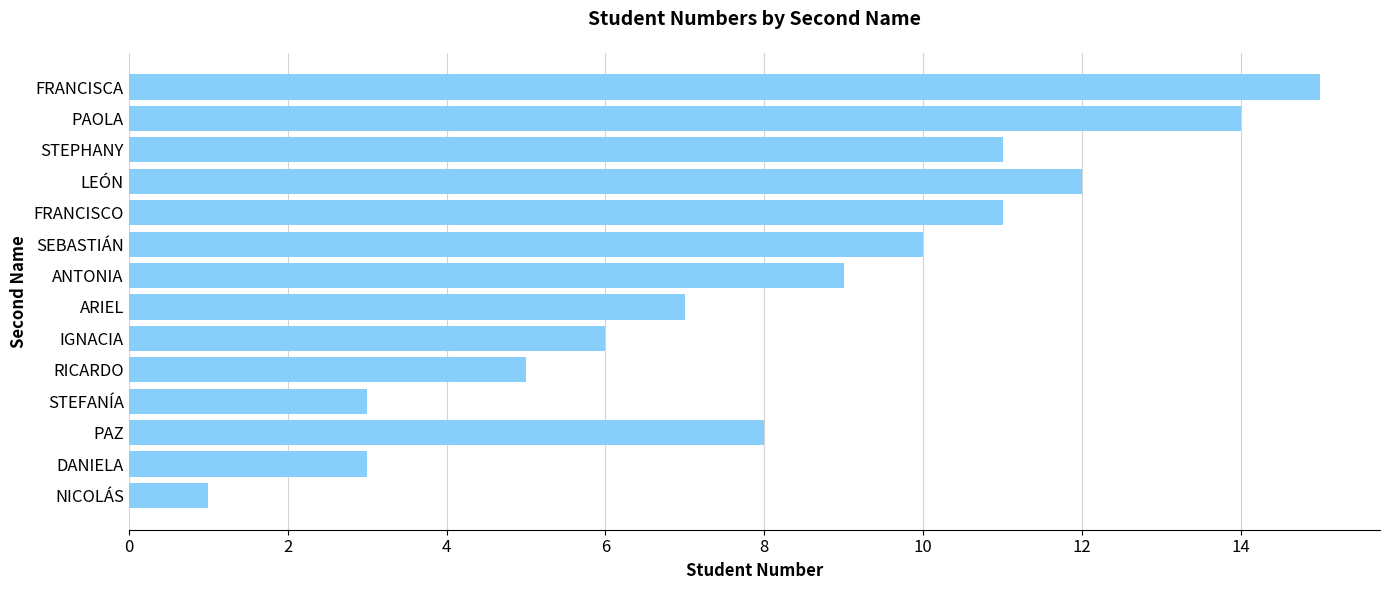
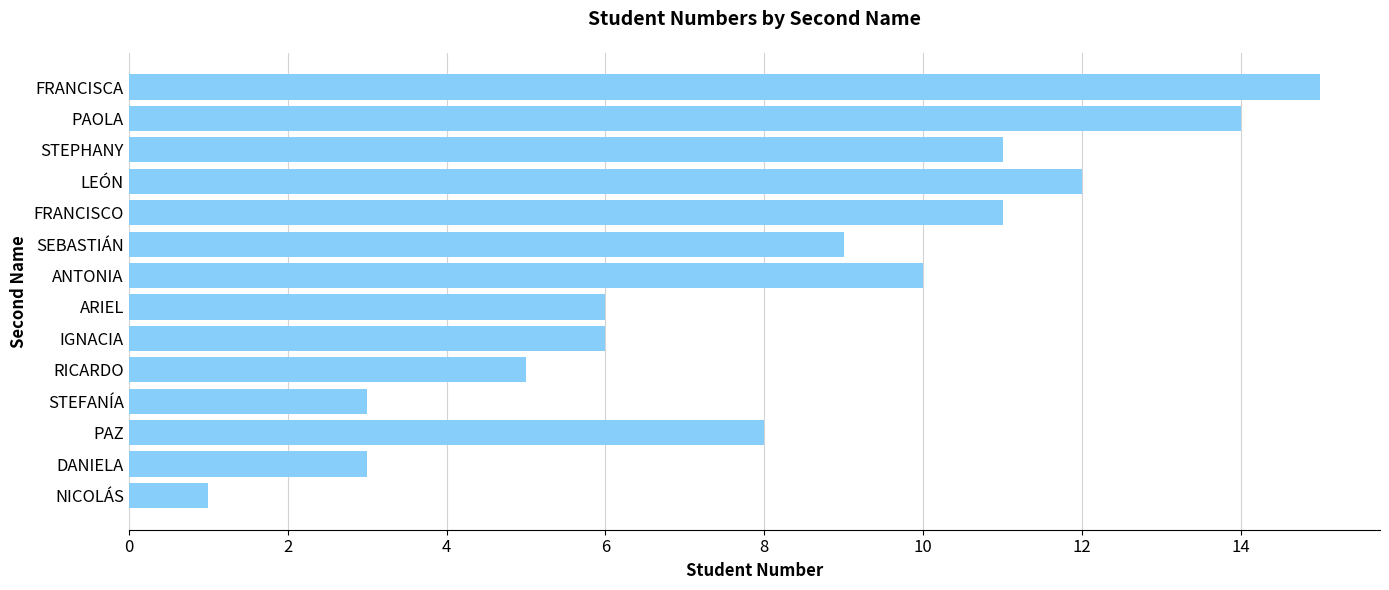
SEBASTIÁN: 10 -> 9
ANTONIA: 9 -> 10
ARIEL: 7 -> 6
